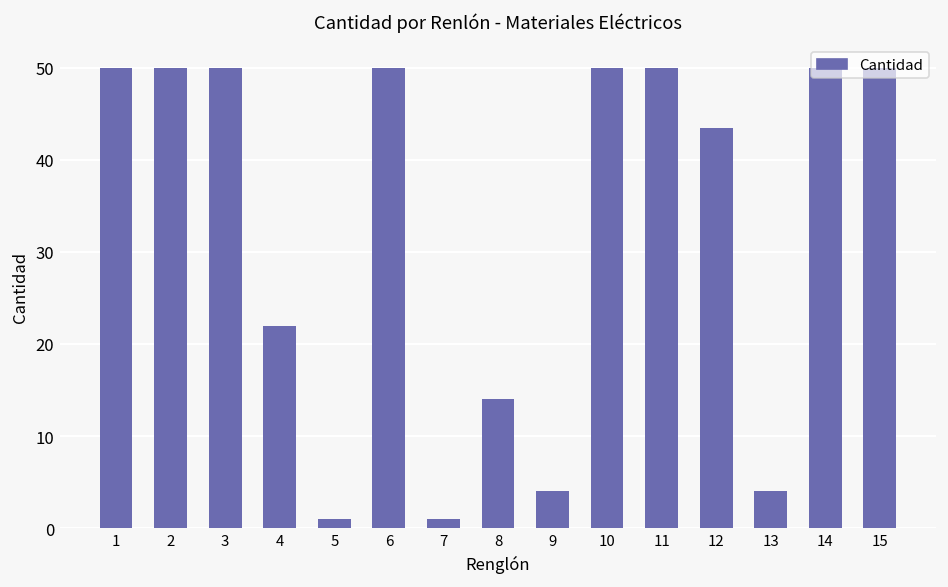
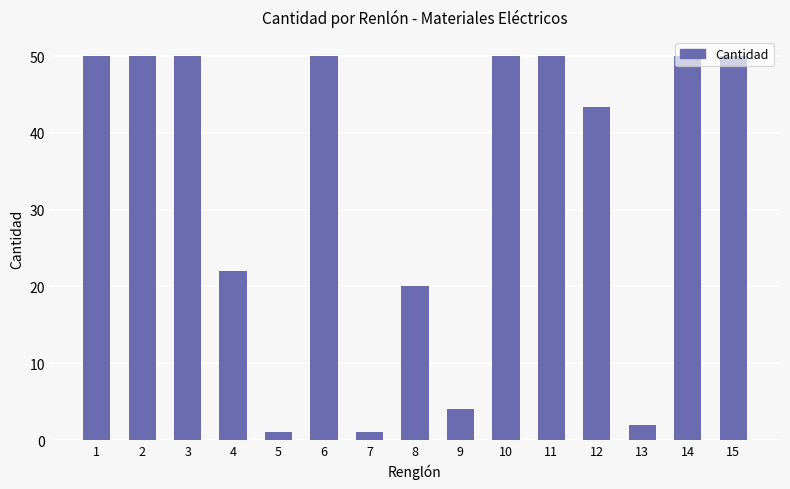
8: 14 -> 20
13: 4 -> 2
